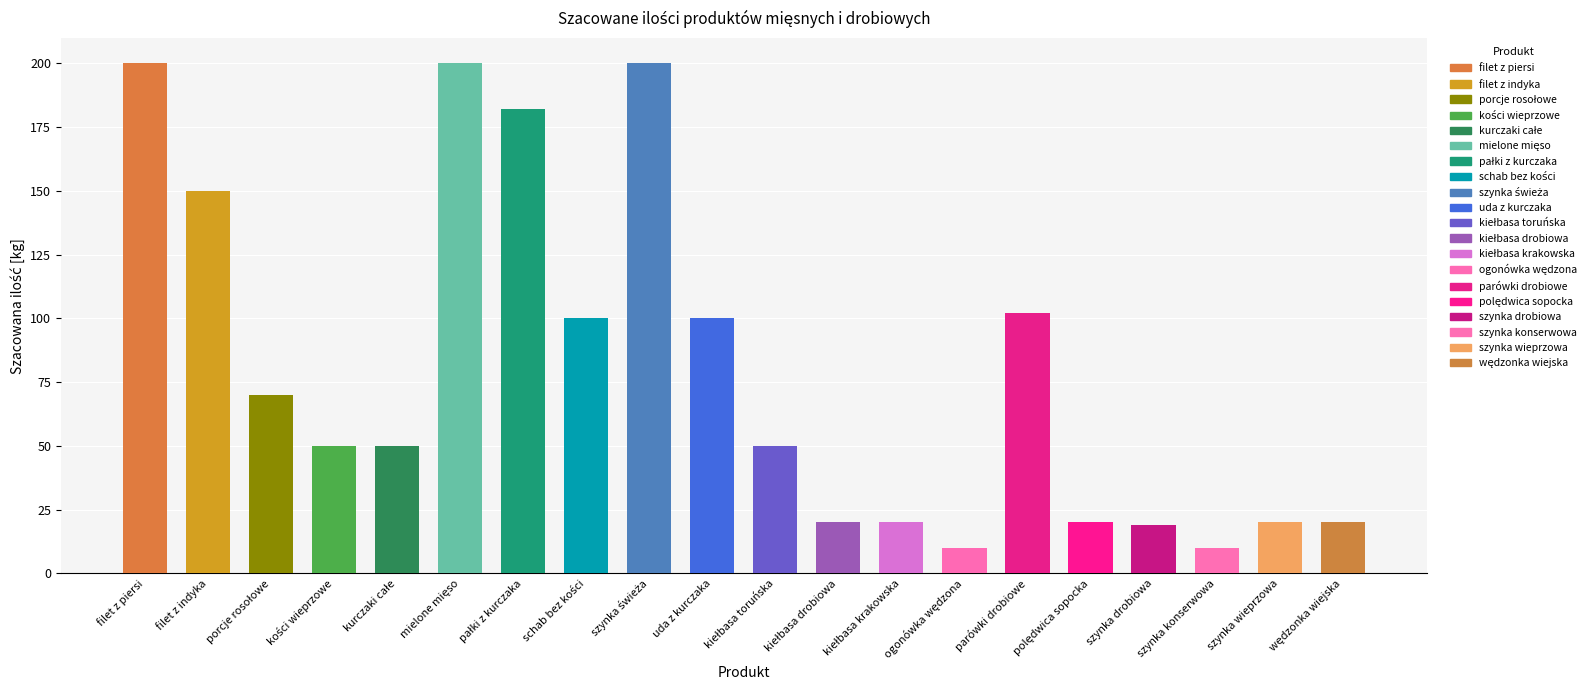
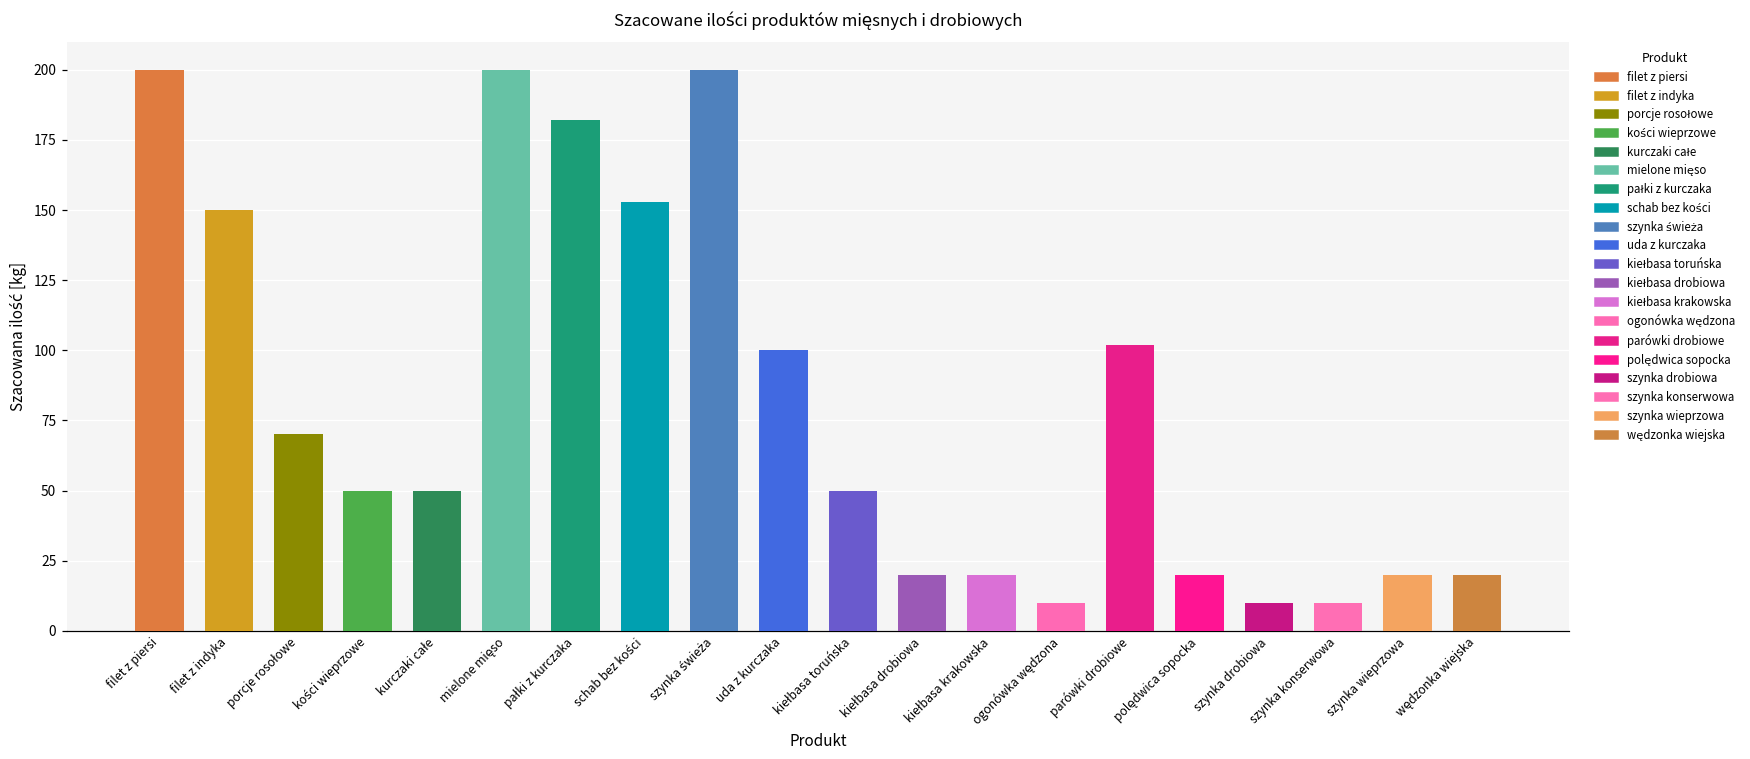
schab bez kości: 100 -> 153
szynka drobiowa: 19 -> 10
